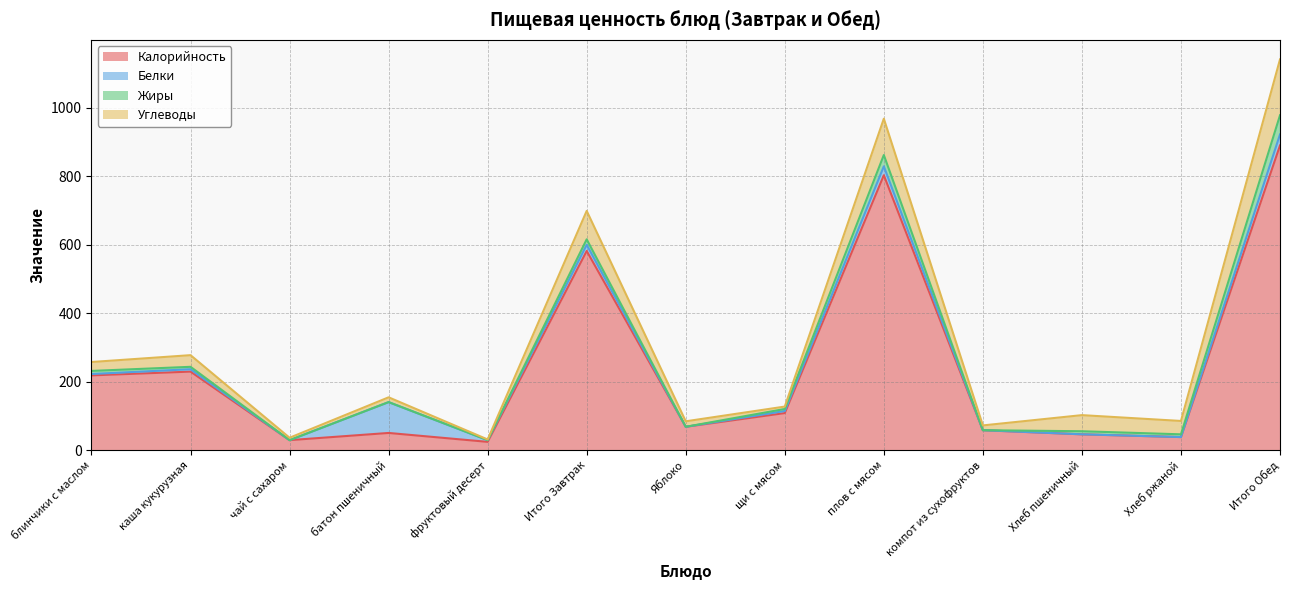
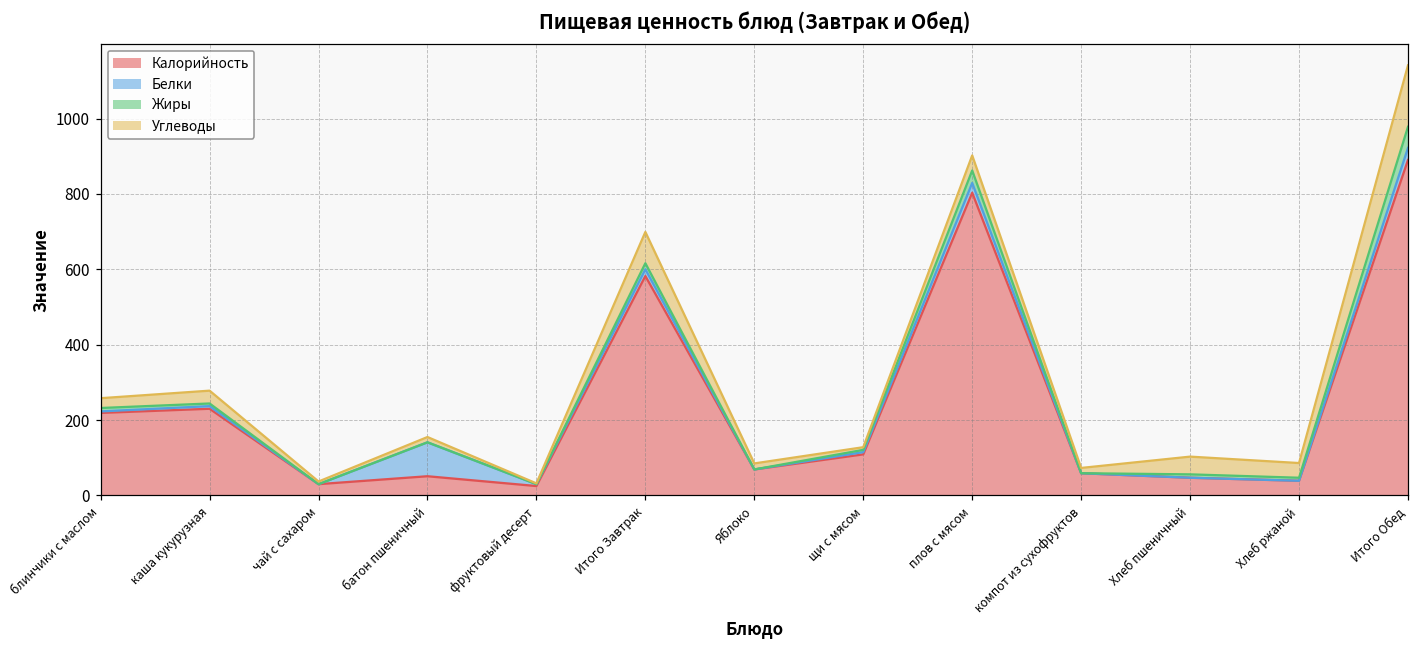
Углеводы, плов с мясом: 110 -> 40
